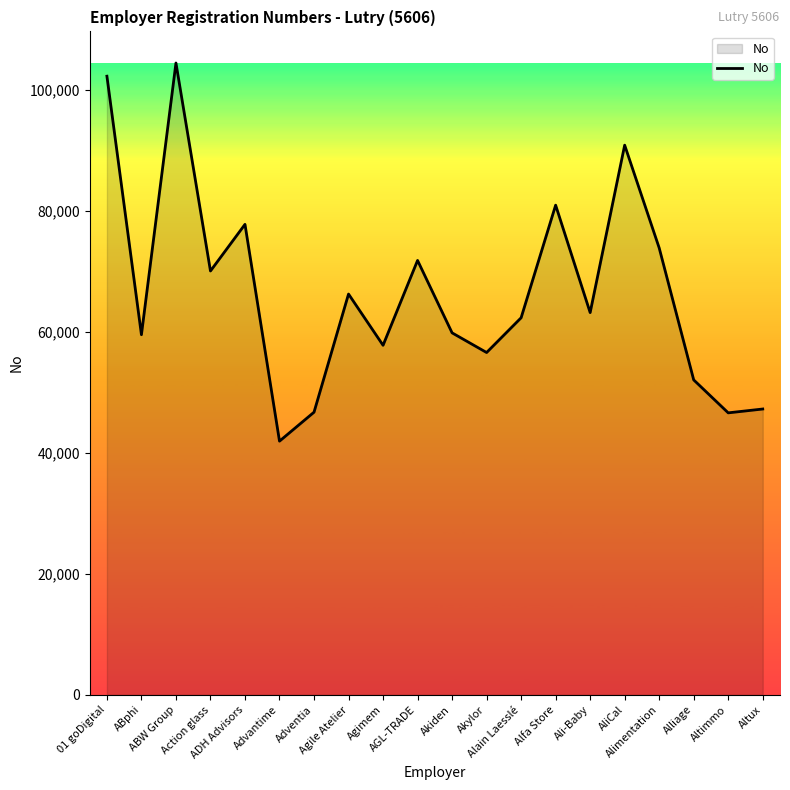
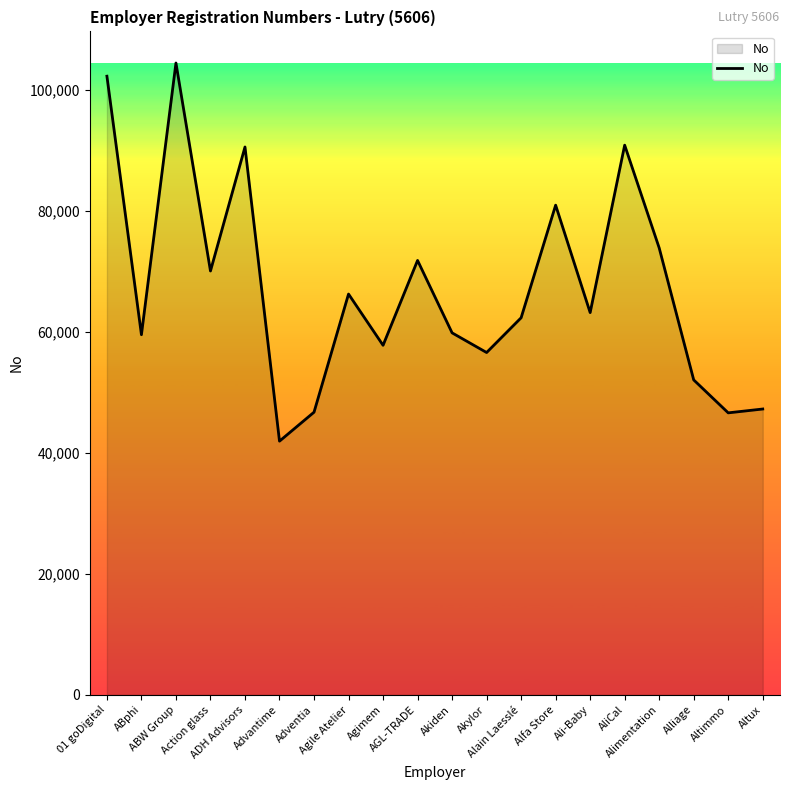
ADH Advisors: 78,000 -> 91,000
